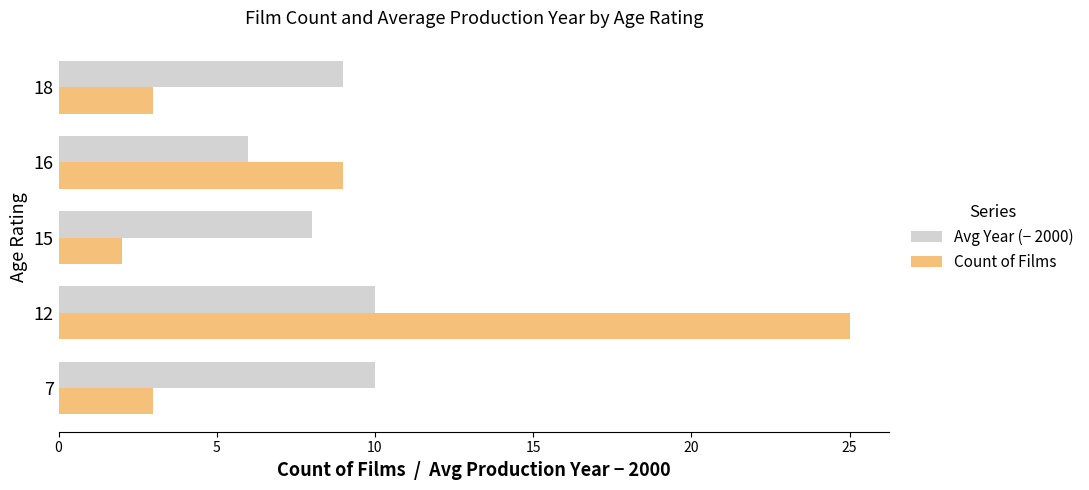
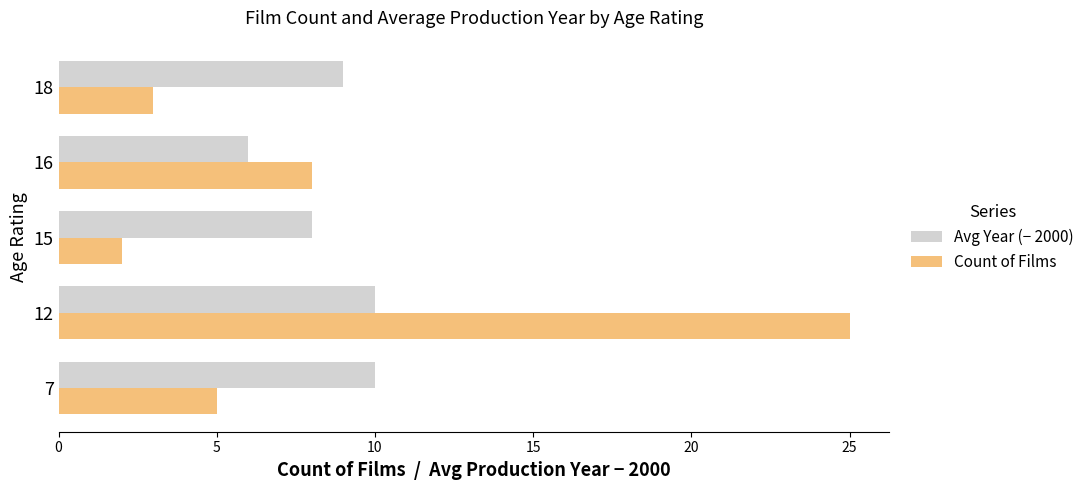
Count of Films, 16: 9 -> 8
Count of Films, 7: 3 -> 5
